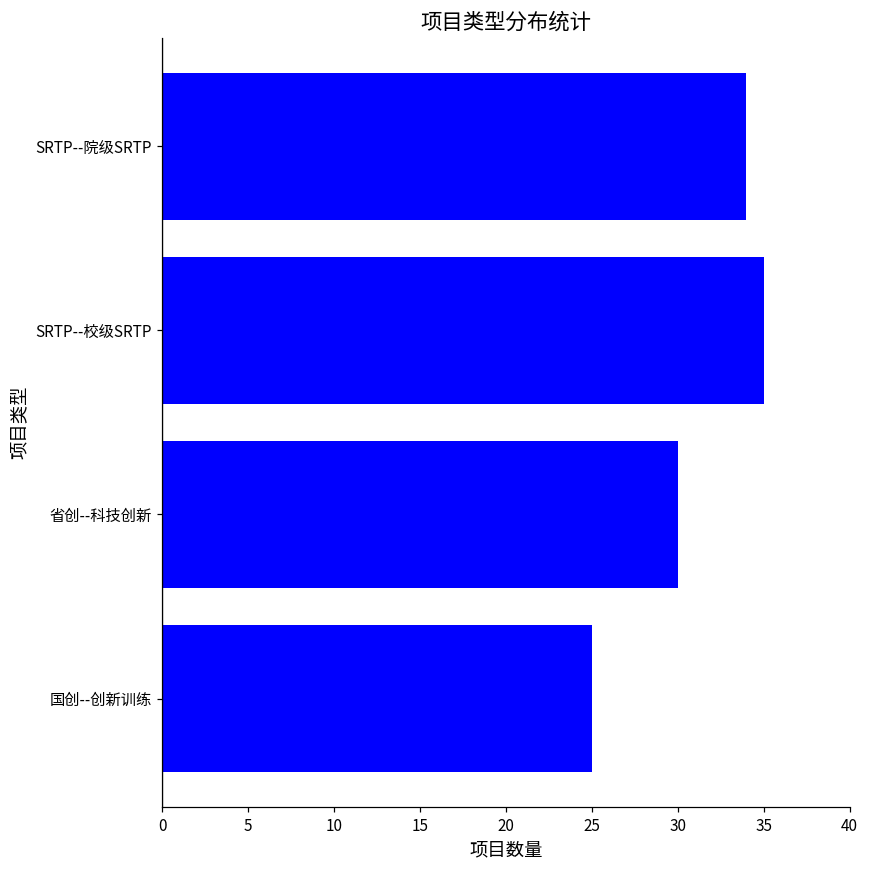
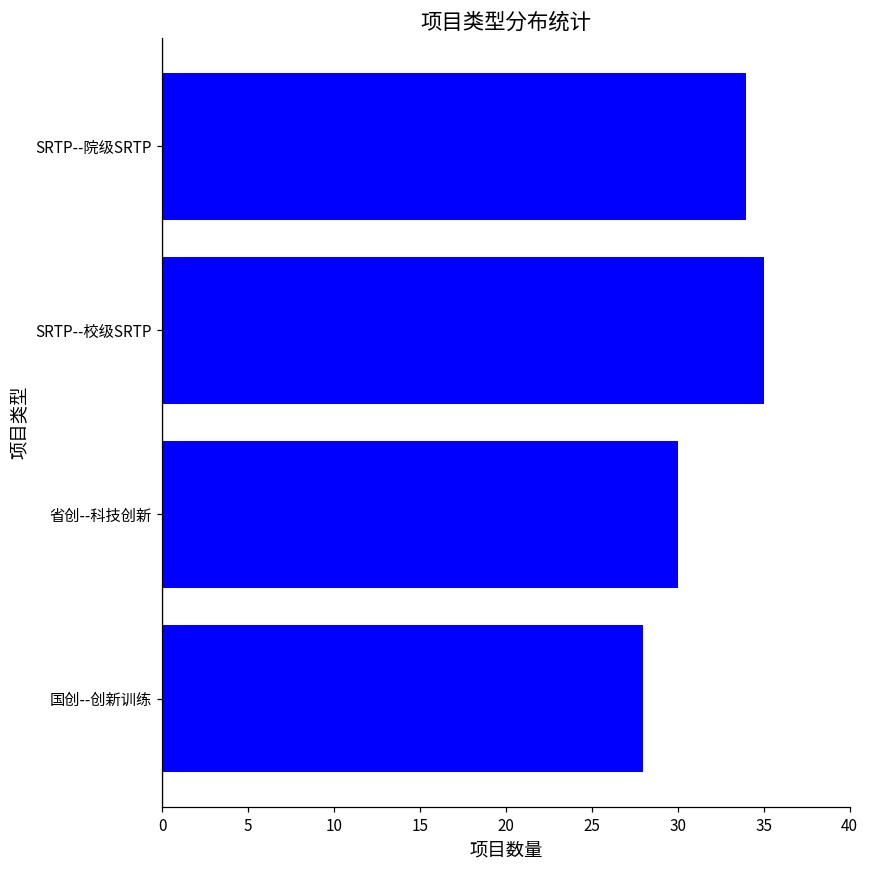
国创--创新训练: 25 -> 28
